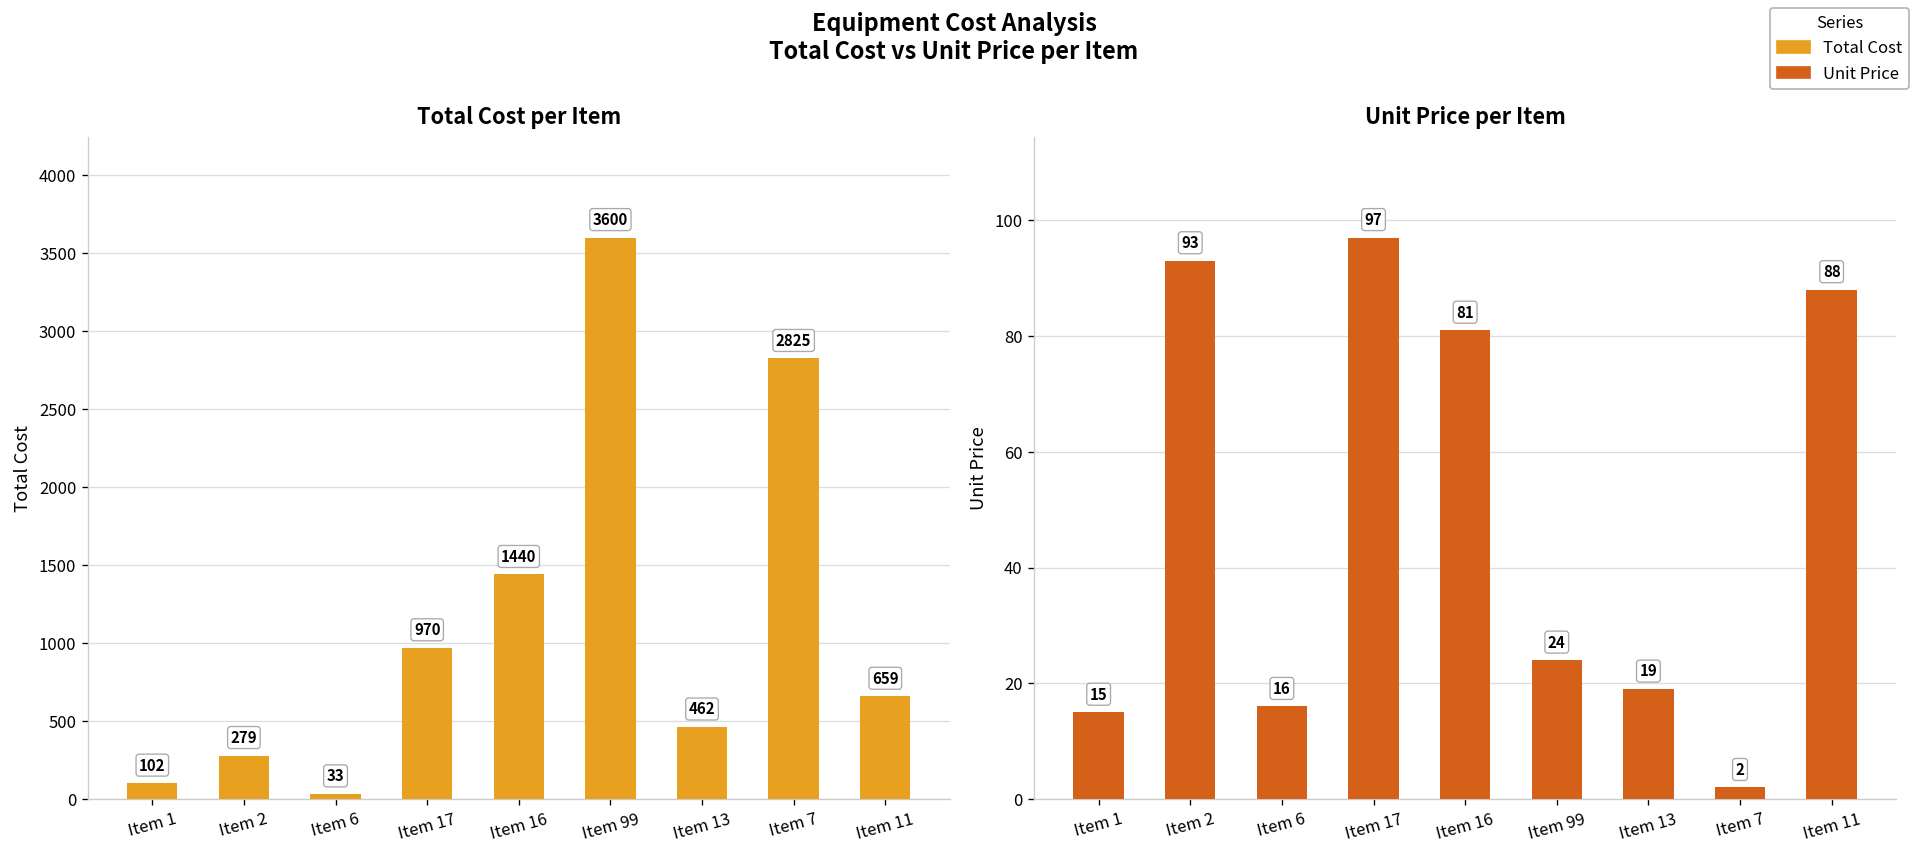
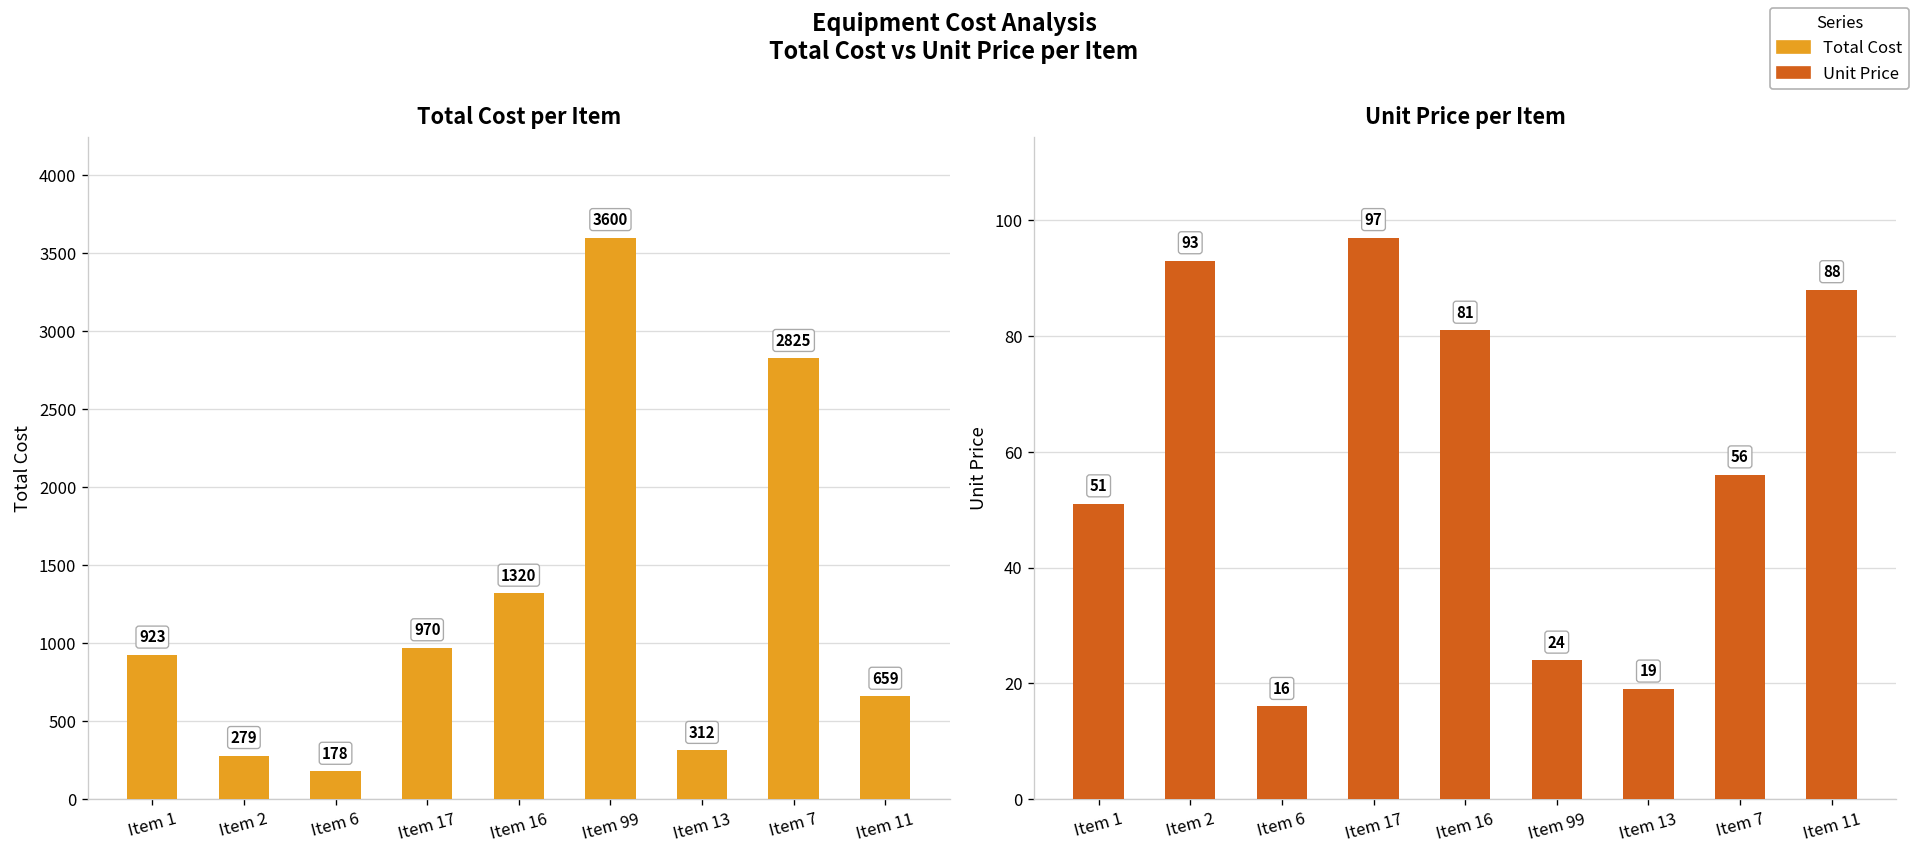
Total Cost per Item, Item 1: 102 -> 923
Total Cost per Item, Item 6: 33 -> 178
Total Cost per Item, Item 16: 1440 -> 1320
Total Cost per Item, Item 13: 462 -> 312
Unit Price per Item, Item 1: 15 -> 51
Unit Price per Item, Item 7: 2 -> 56
